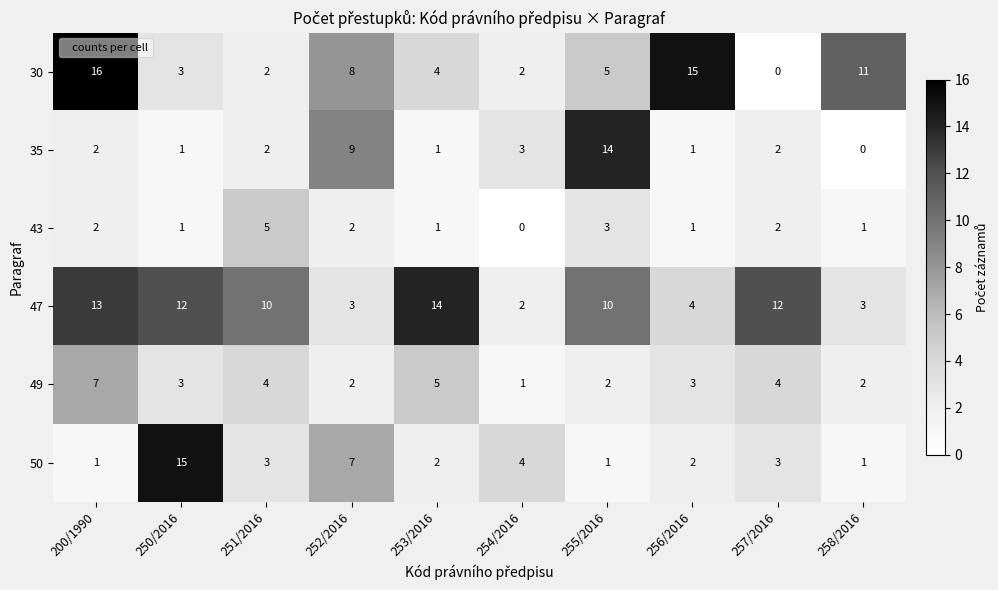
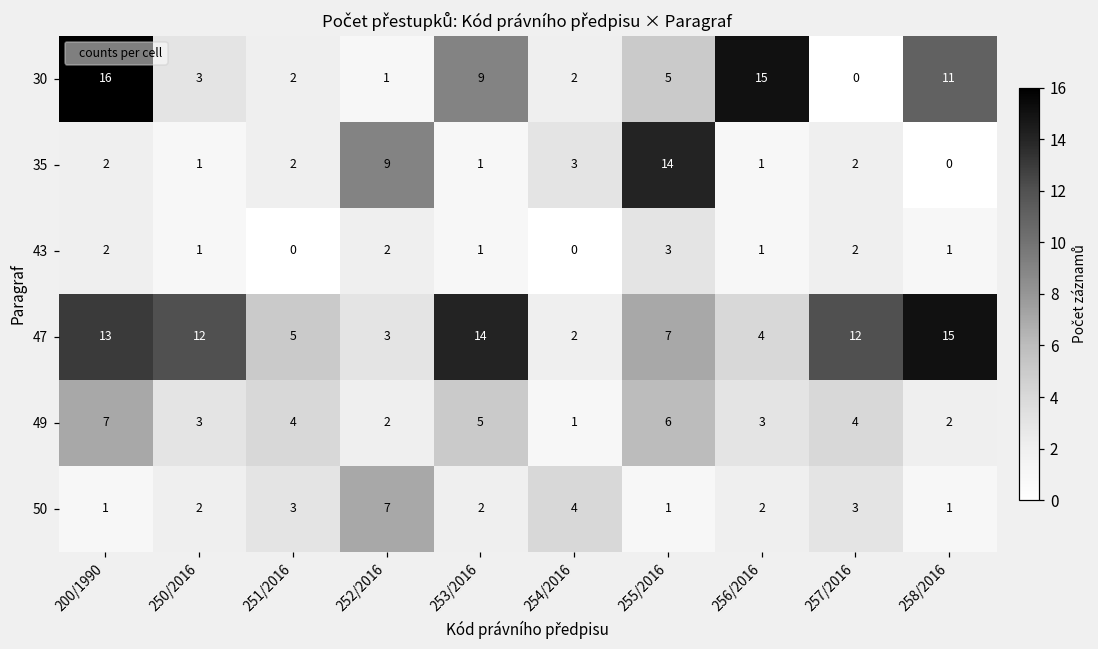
30, 252/2016: 8 -> 1
30, 253/2016: 4 -> 9
43, 251/2016: 5 -> 0
47, 251/2016: 10 -> 5
47, 255/2016: 10 -> 7
47, 258/2016: 3 -> 15
49, 255/2016: 2 -> 6
50, 250/2016: 15 -> 2
